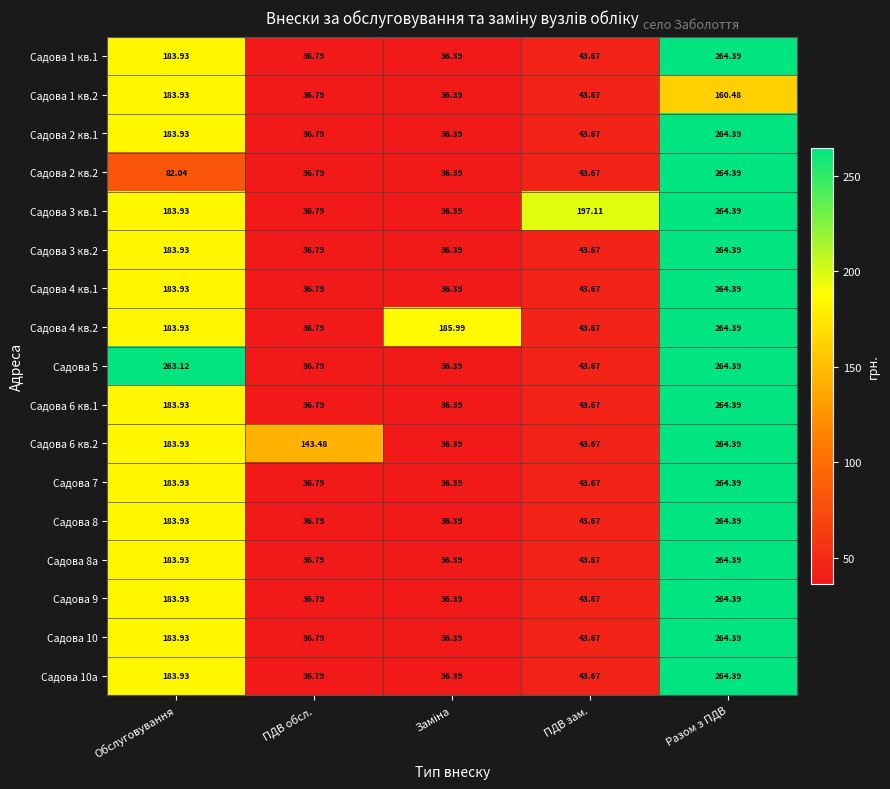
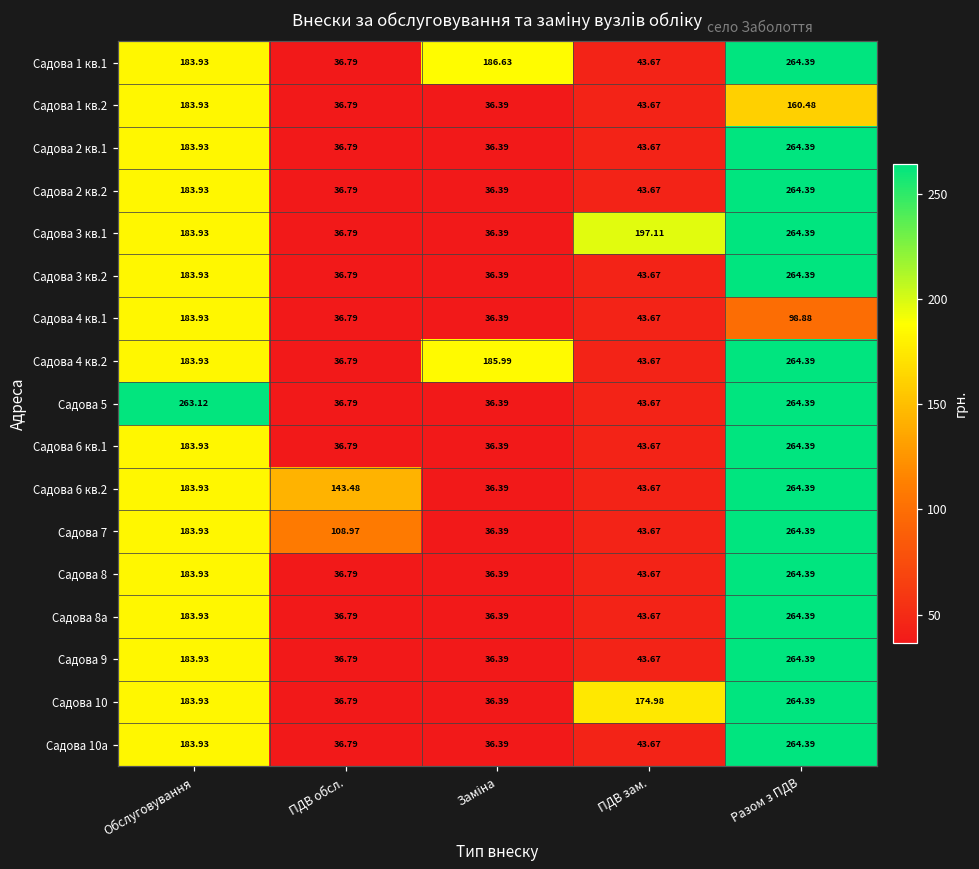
Садова 1 кв.1, Заміна: 36.39 -> 186.63
Садова 2 кв.2, Обслуговування: 82.04 -> 183.93
Садова 4 кв.1, Разом з ПДВ: 264.39 -> 98.88
Садова 7, ПДВ обсл.: 36.79 -> 108.97
Садова 10, ПДВ зам.: 43.67 -> 174.98
